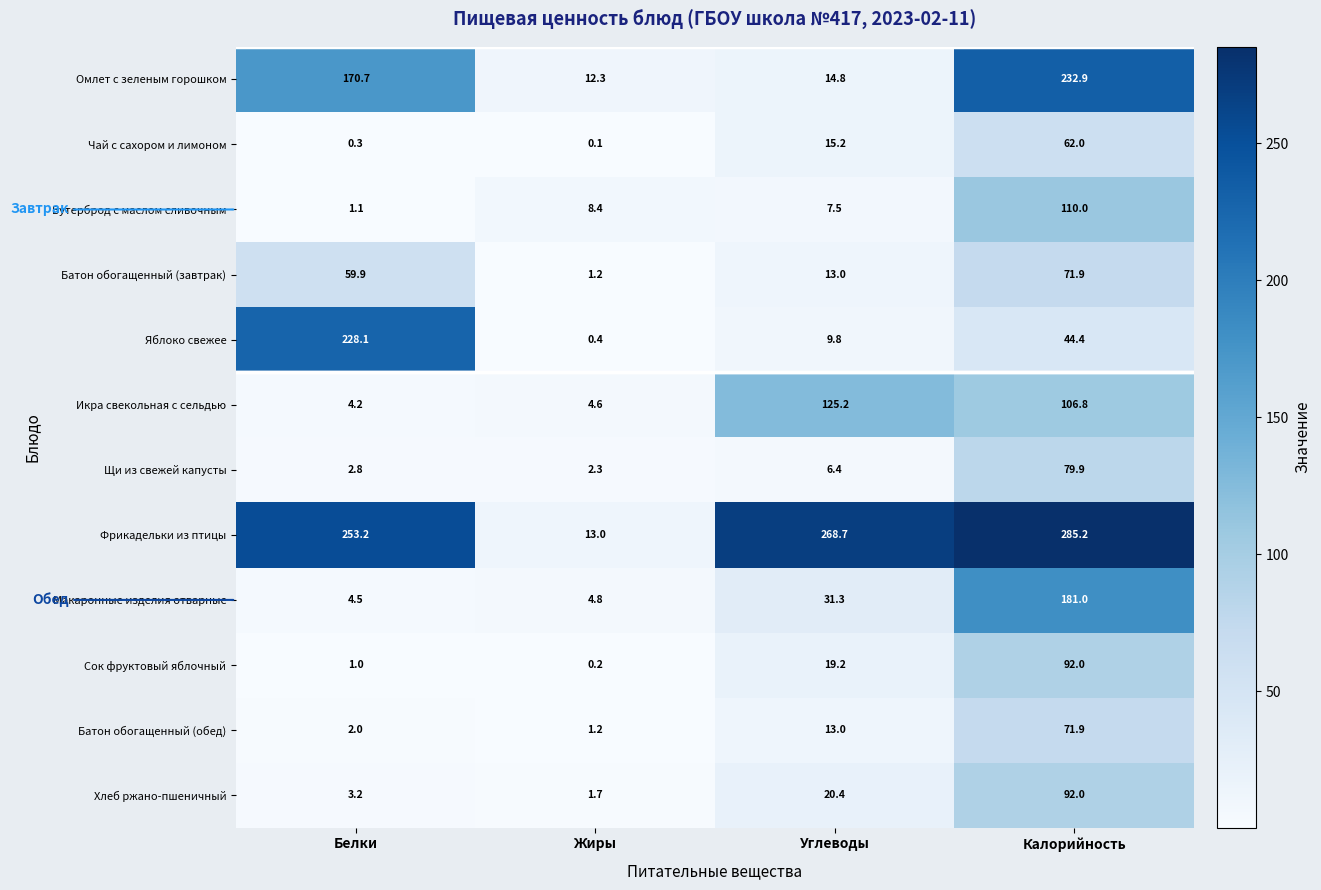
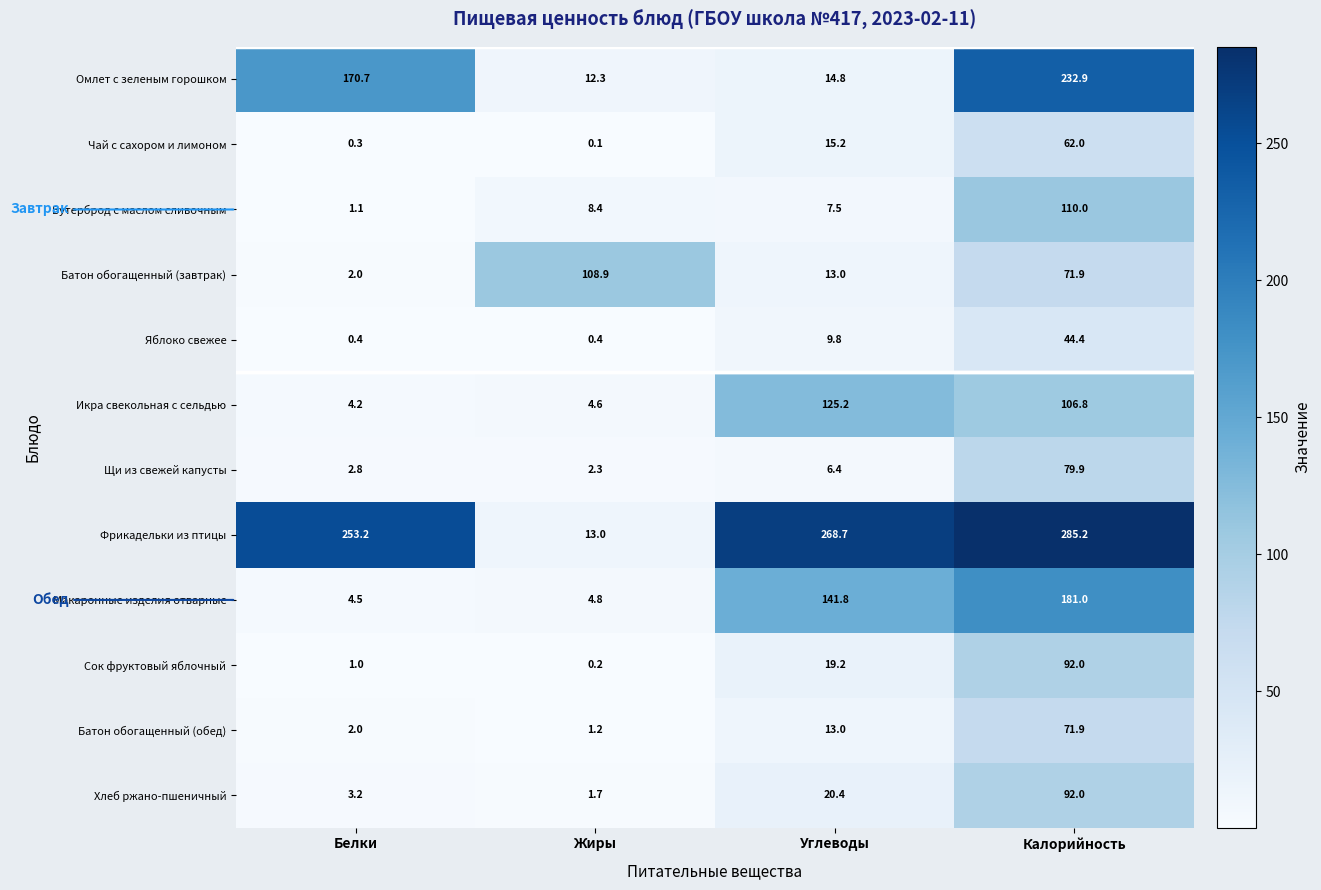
Батон обогащенный (завтрак), Белки: 59.9 -> 2.0
Батон обогащенный (завтрак), Жиры: 1.2 -> 108.9
Яблоко свежее, Белки: 228.1 -> 0.4
Макаронные изделия отварные, Углеводы: 31.3 -> 141.8
